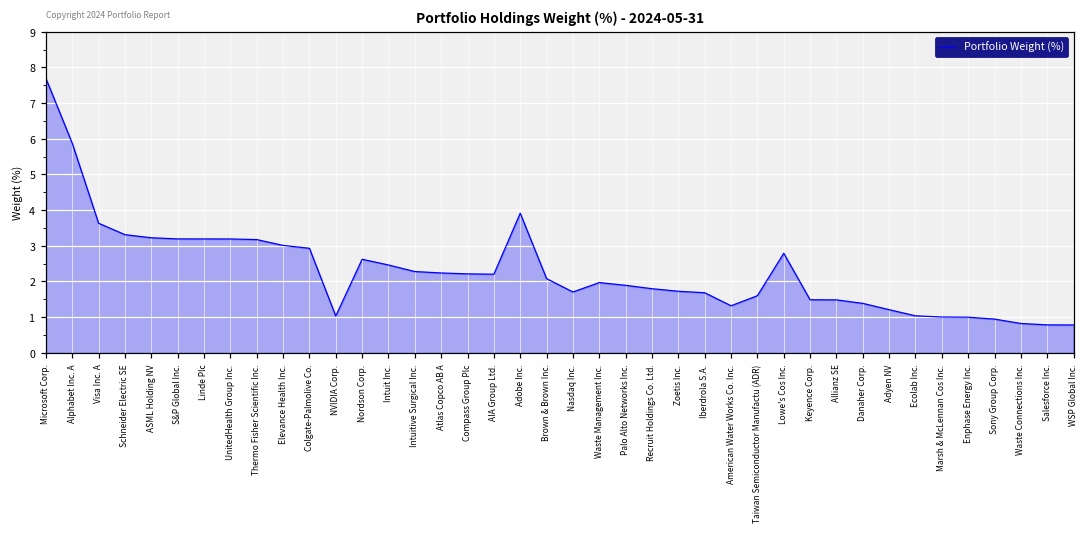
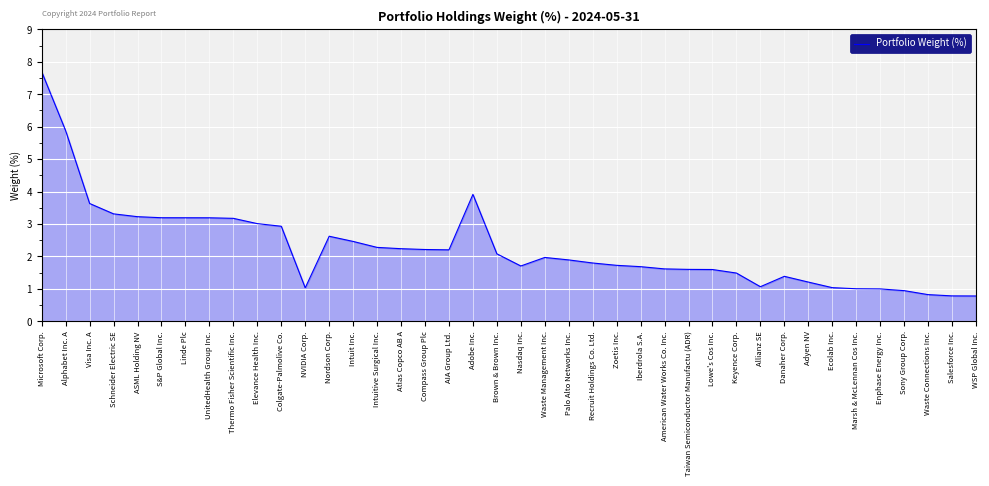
American Water Works Co. Inc.: 1.3 -> 1.6
Lowe's Cos Inc.: 2.8 -> 1.6
Allianz SE: 1.5 -> 1.1
